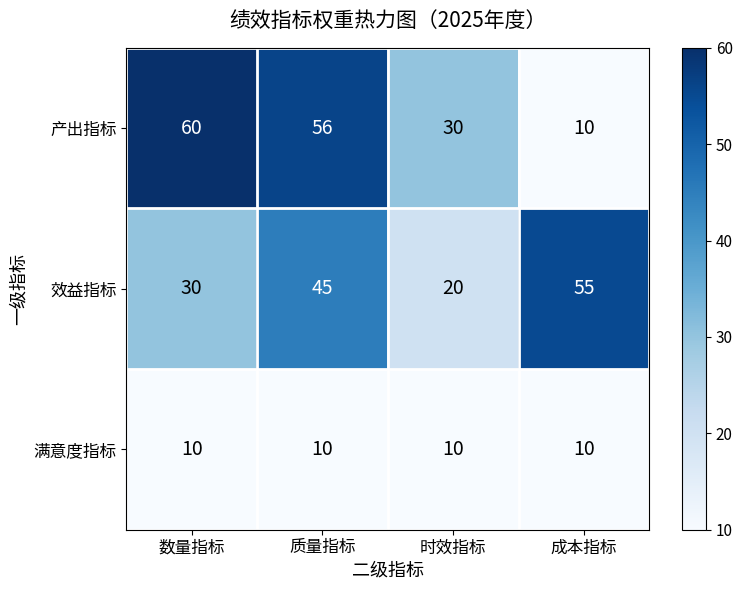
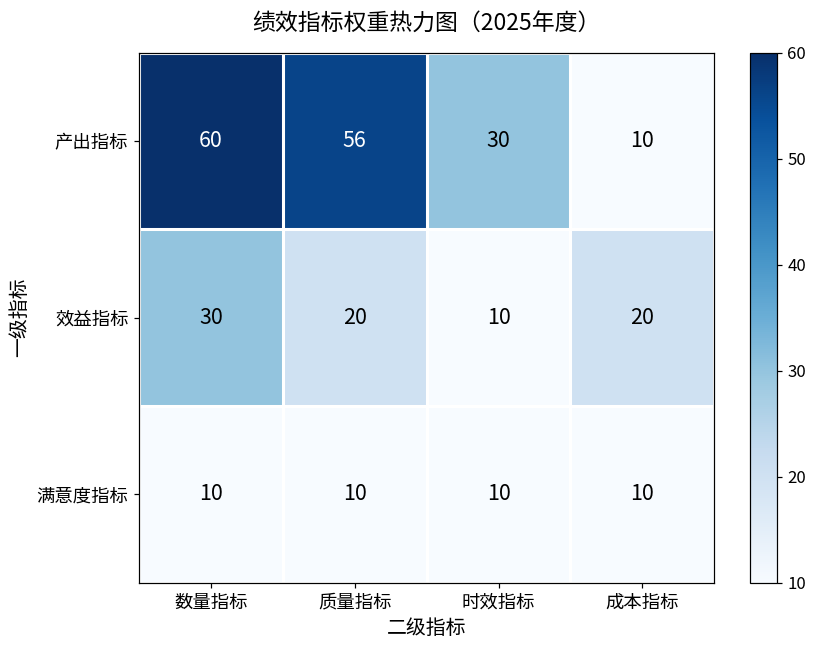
效益指标, 质量指标: 45 -> 20
效益指标, 时效指标: 20 -> 10
效益指标, 成本指标: 55 -> 20
